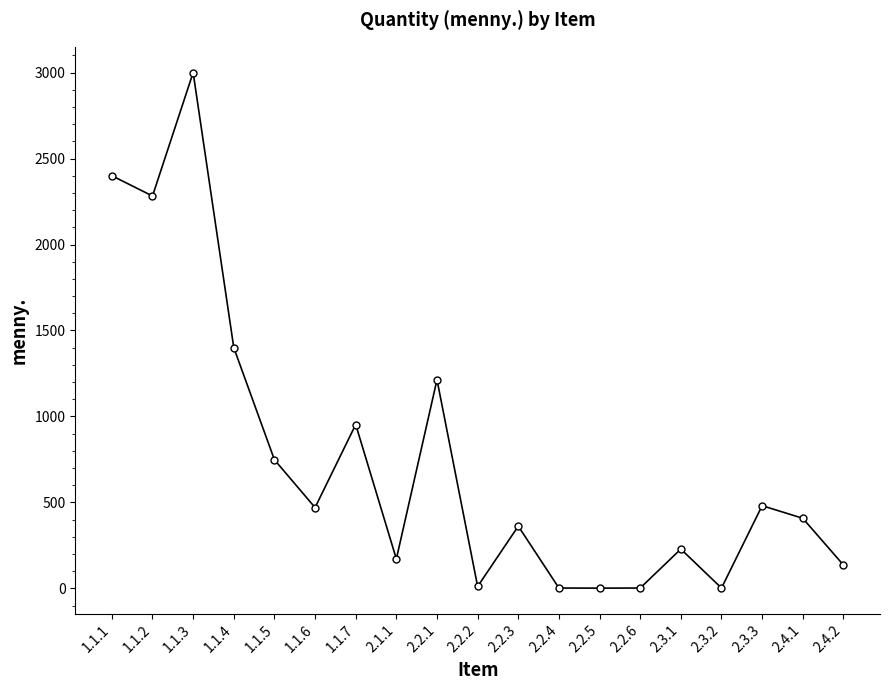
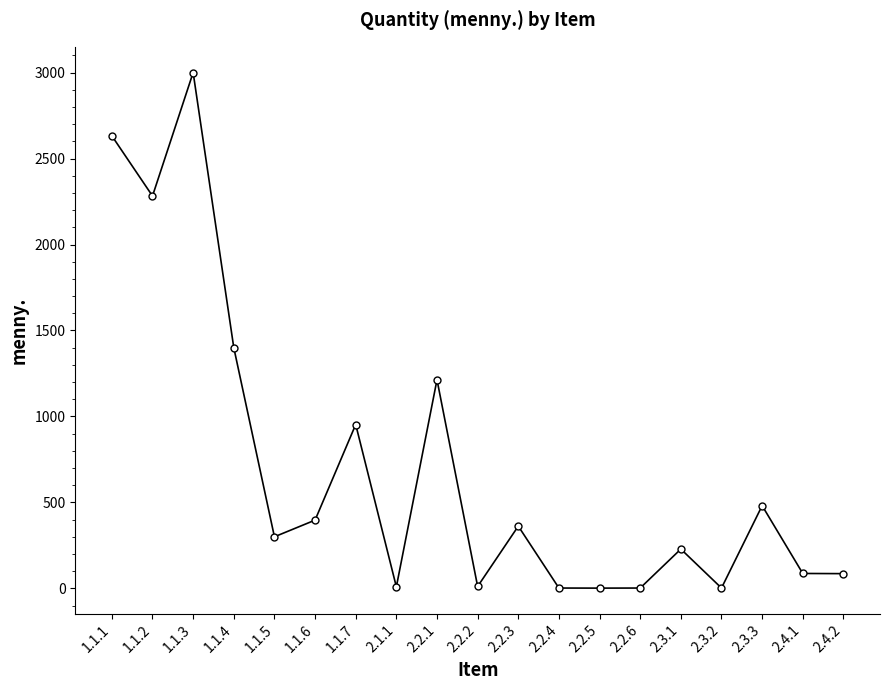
1.1.1: 2400 -> 2630
1.1.5: 750 -> 300
1.1.6: 470 -> 400
2.1.1: 170 -> 10
2.4.1: 410 -> 90
2.4.2: 140 -> 90
